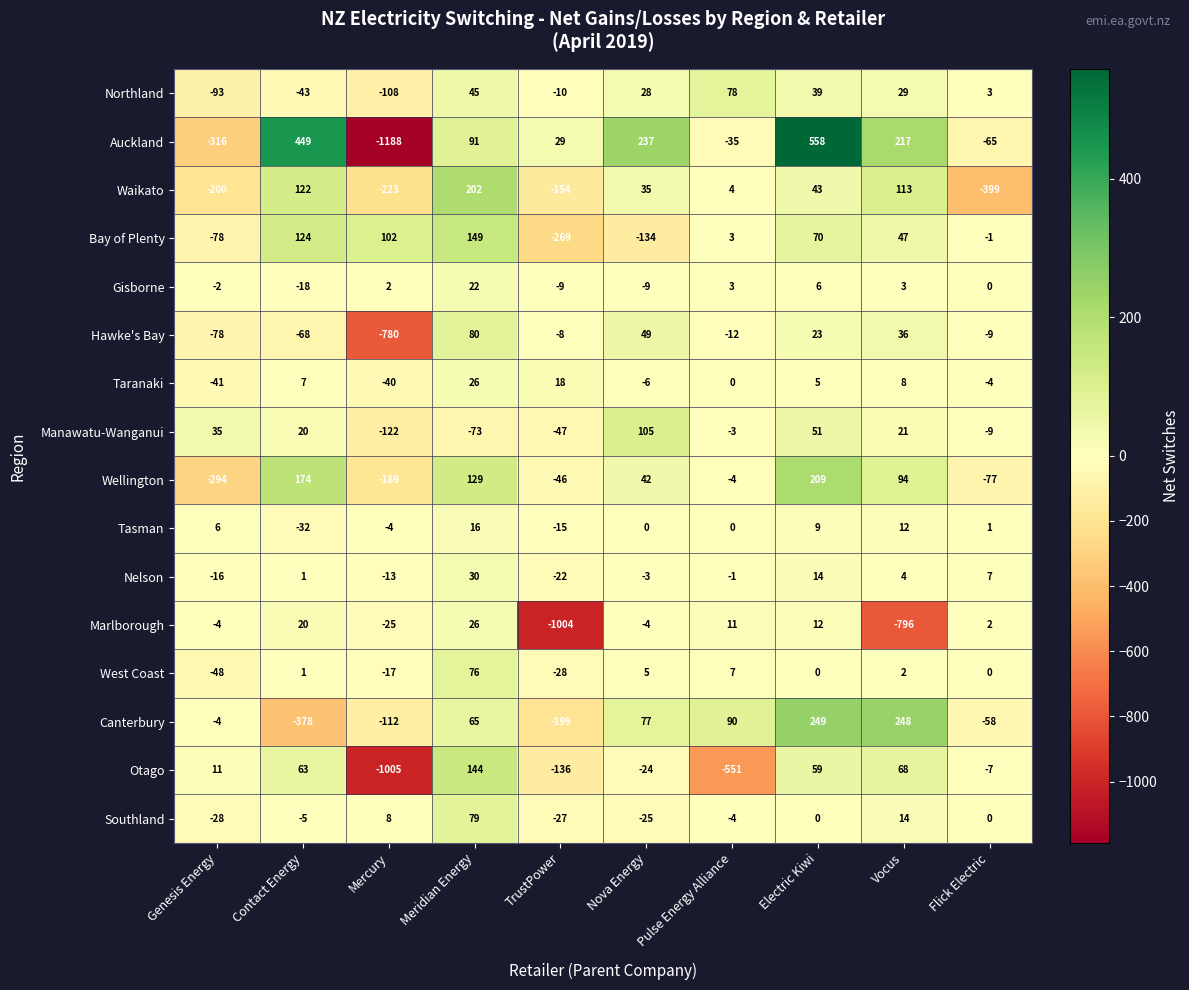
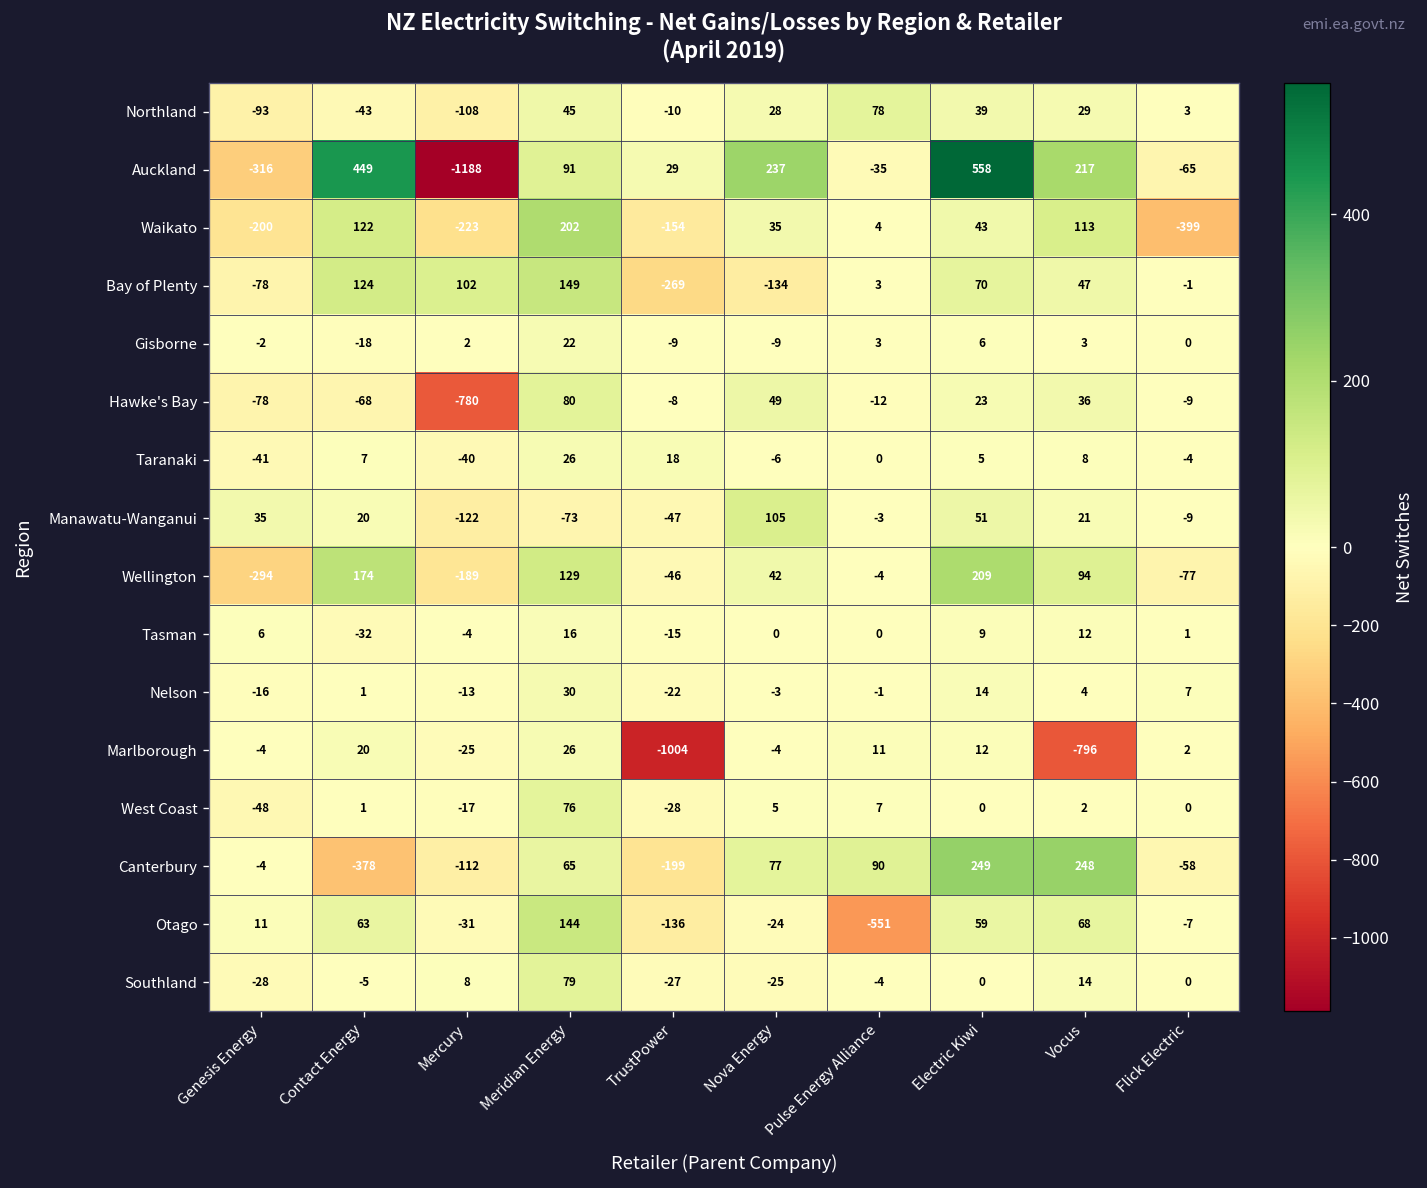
Otago, Mercury: -1005 -> -31
